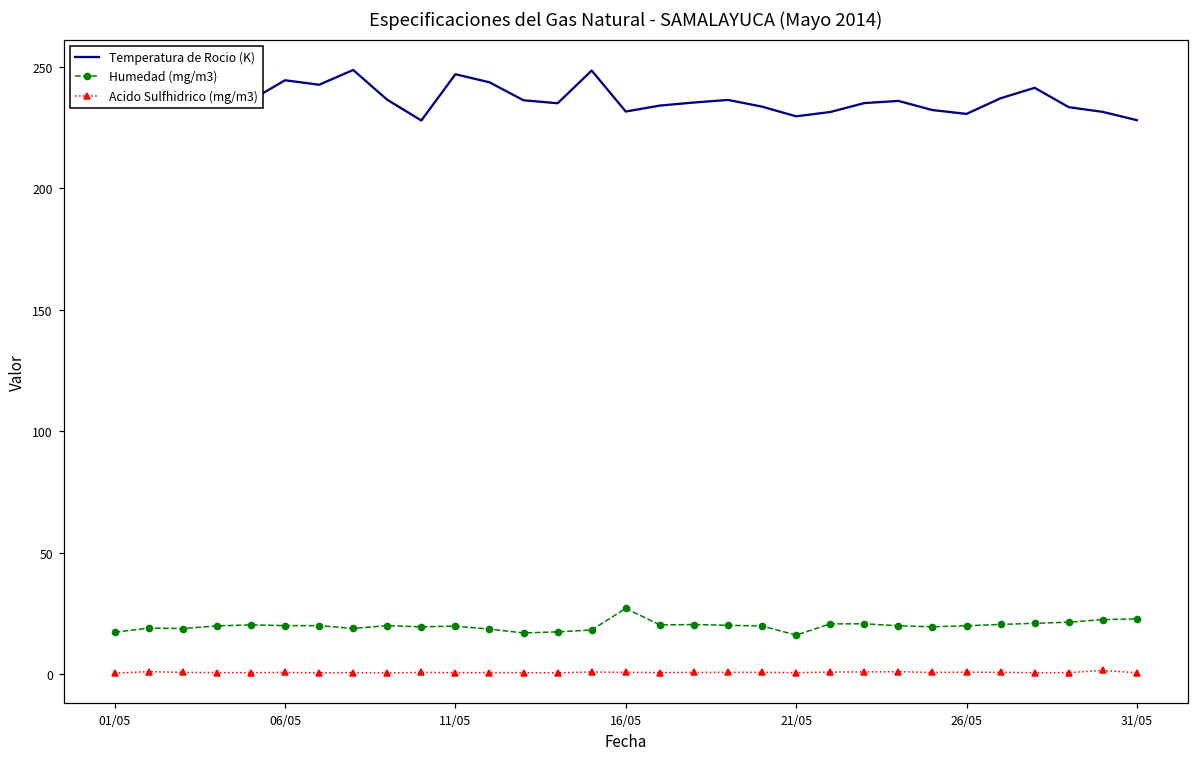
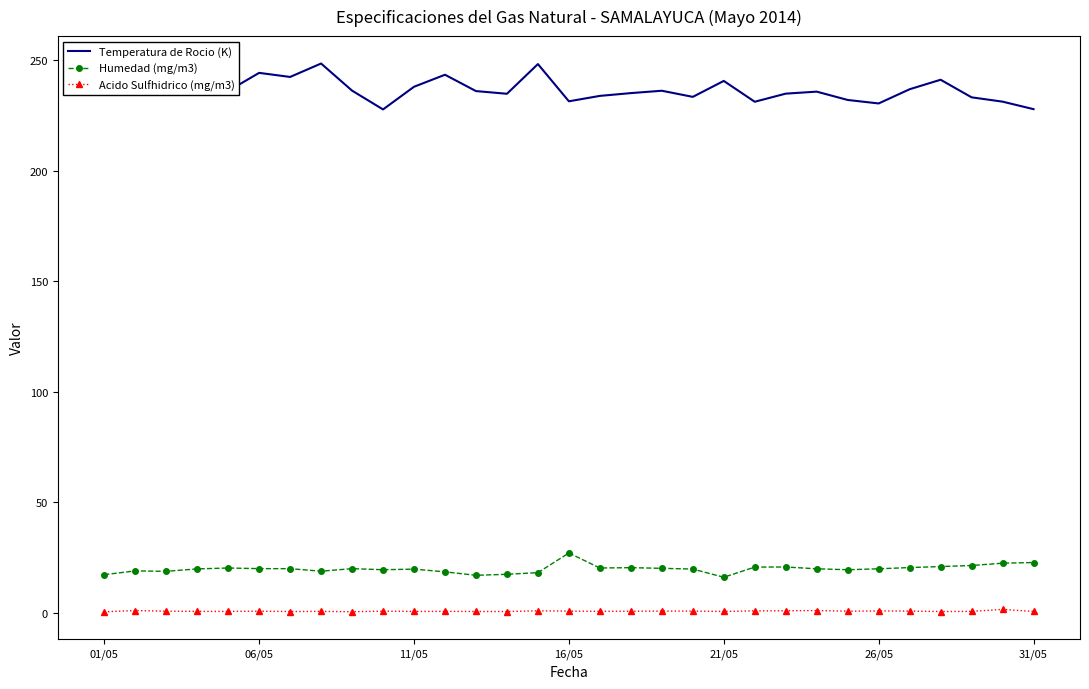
Temperatura de Rocio (K), 11/05: 247 -> 238
Temperatura de Rocio (K), 21/05: 230 -> 241
